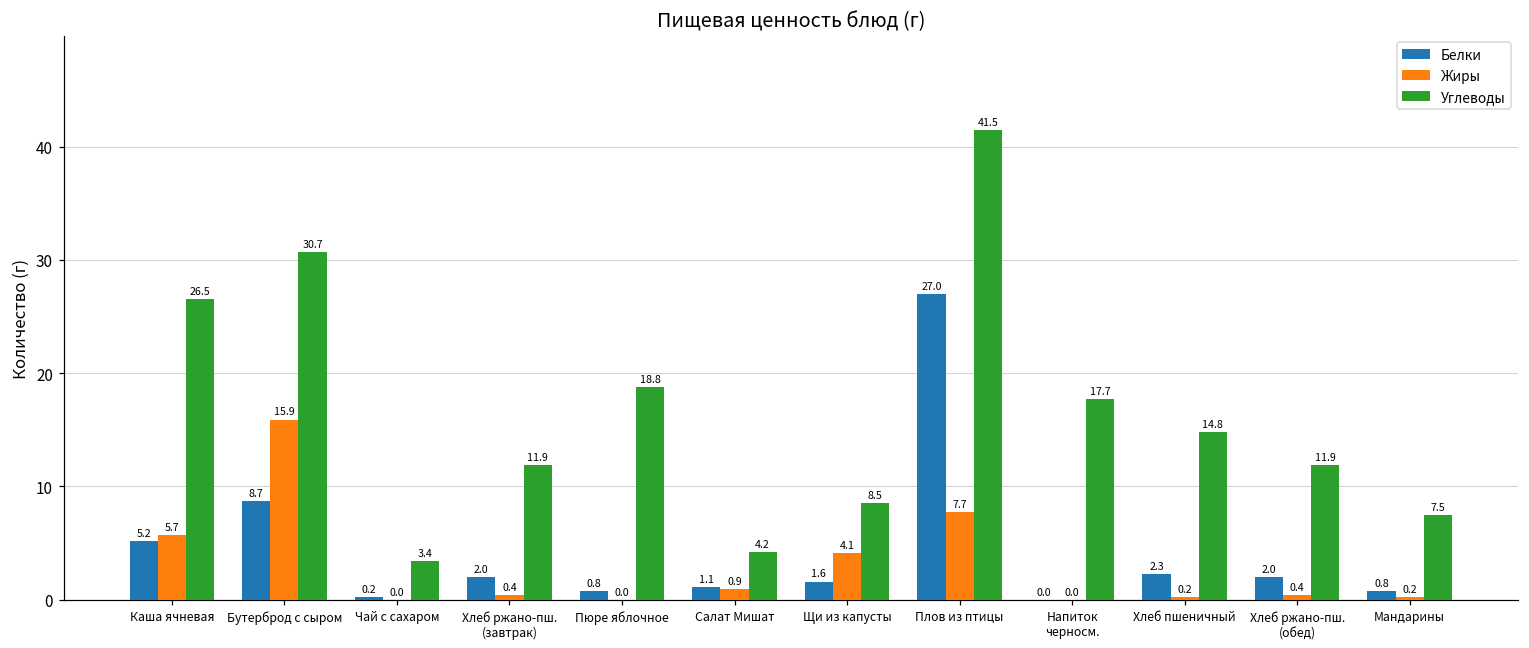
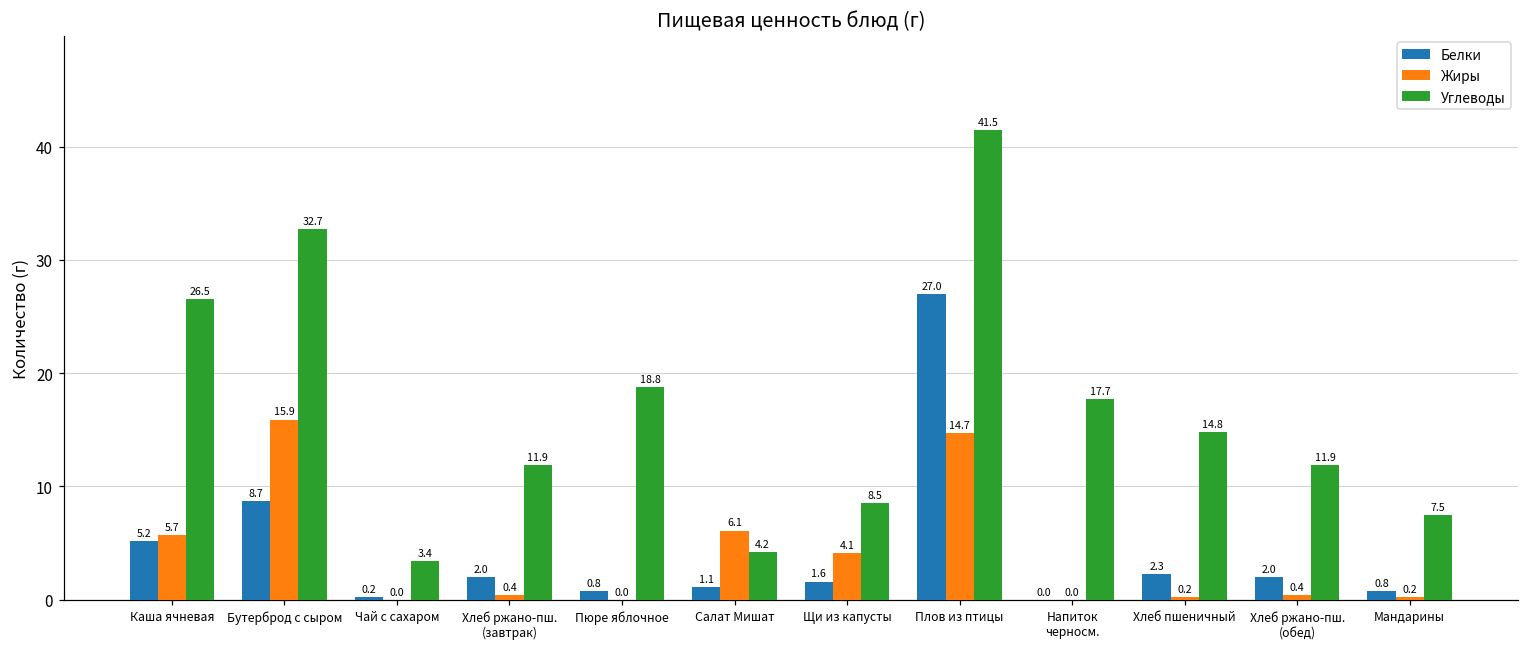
Углеводы, Бутерброд с сыром: 30.7 -> 32.7
Жиры, Салат Мишат: 0.9 -> 6.1
Жиры, Плов из птицы: 7.7 -> 14.7
